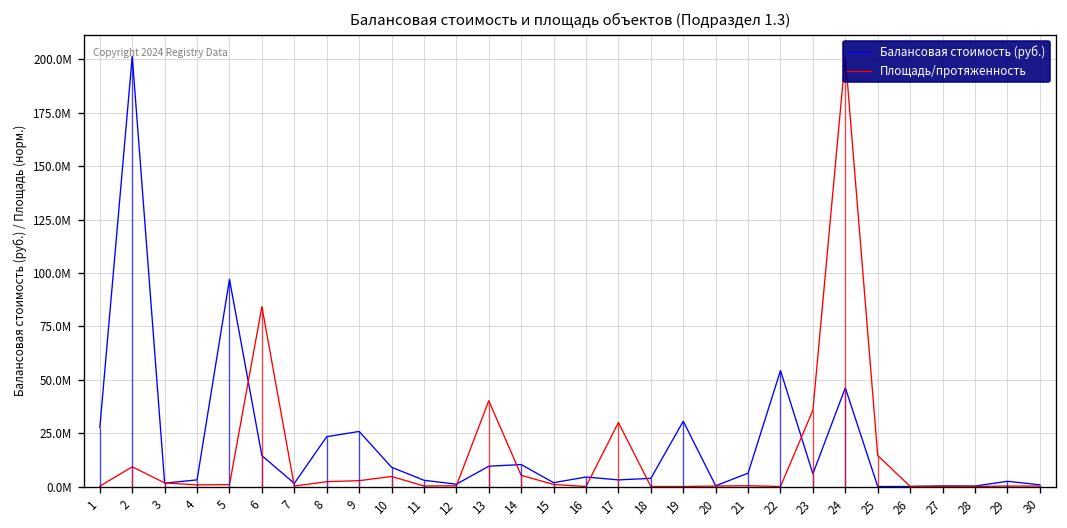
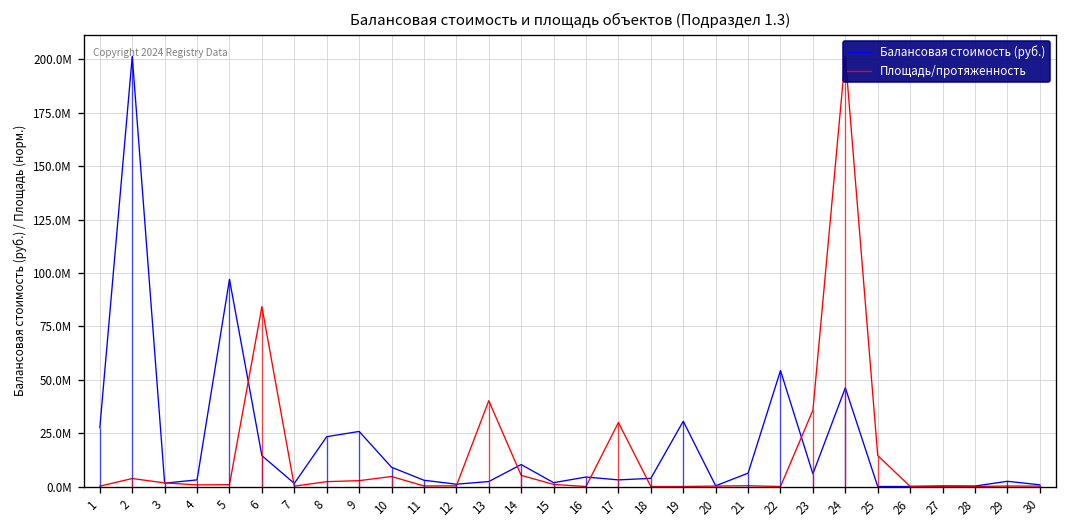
Площадь/протяженность, 2: 9000000 -> 4000000
Балансовая стоимость (руб.), 13: 10000000 -> 2000000
